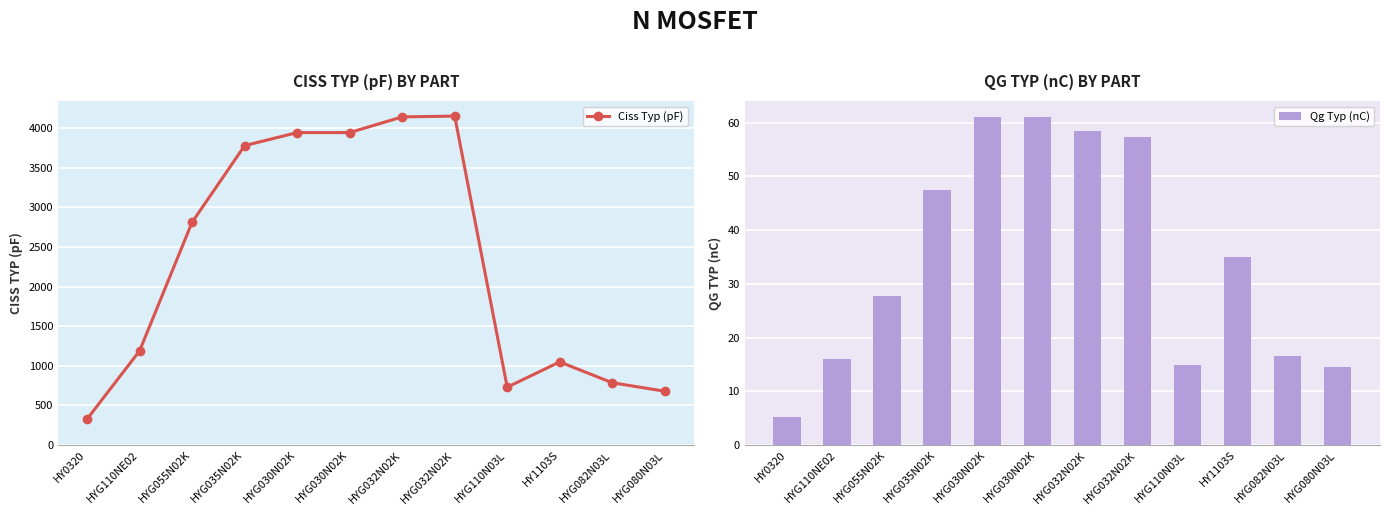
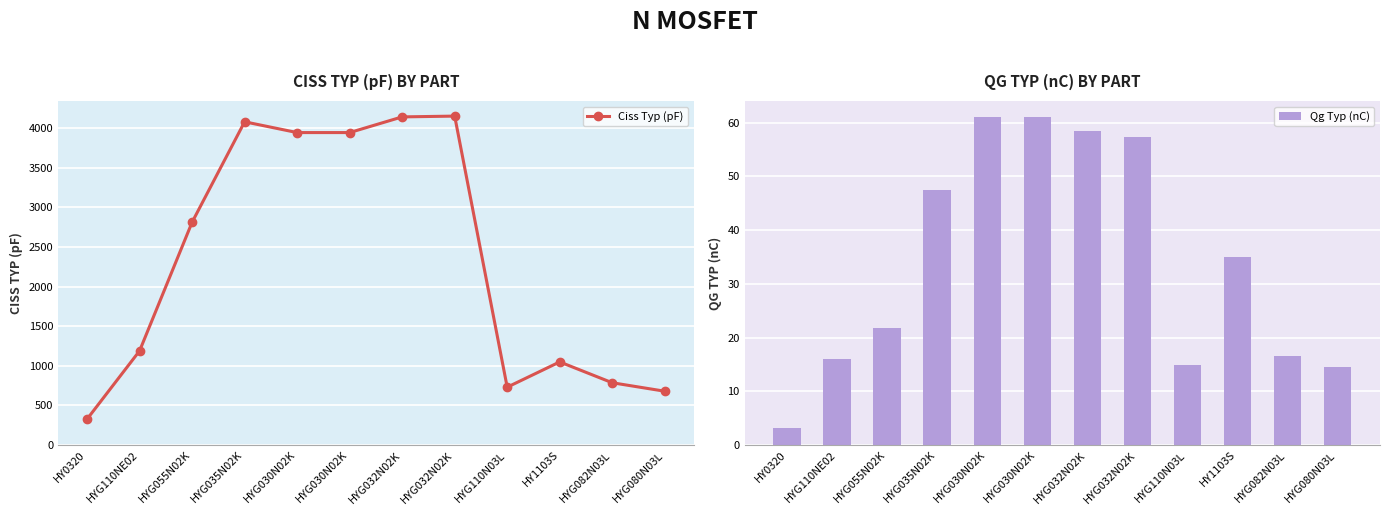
CISS TYP (pF) BY PART, HYG035N02K: 3800 -> 4100
QG TYP (nC) BY PART, HY0320: 5 -> 3
QG TYP (nC) BY PART, HYG055N02K: 28 -> 22
